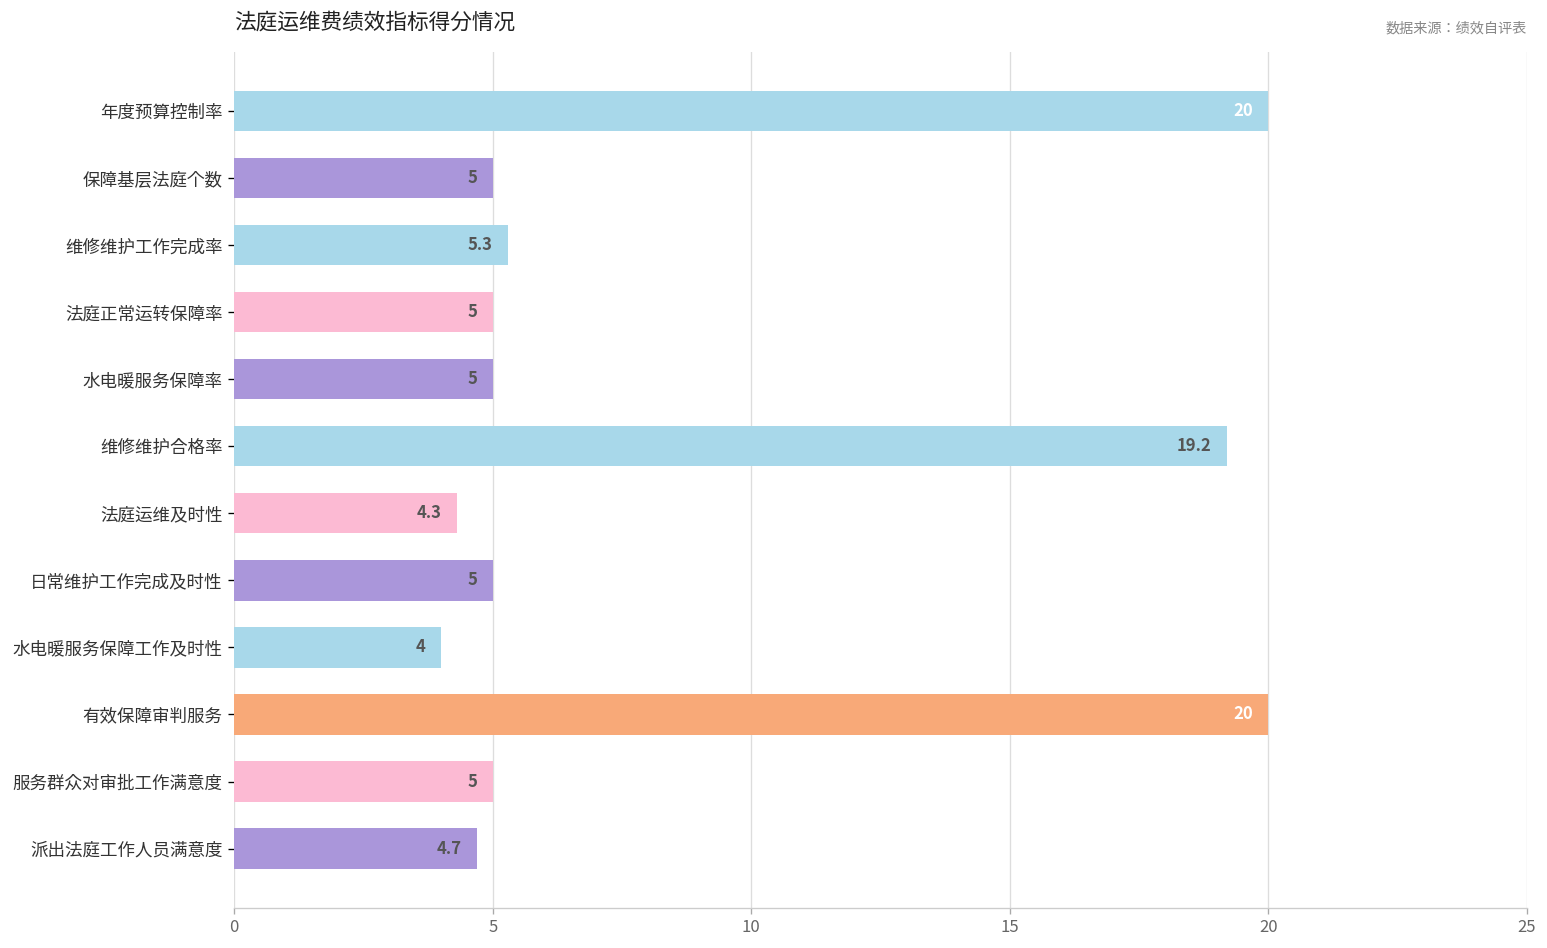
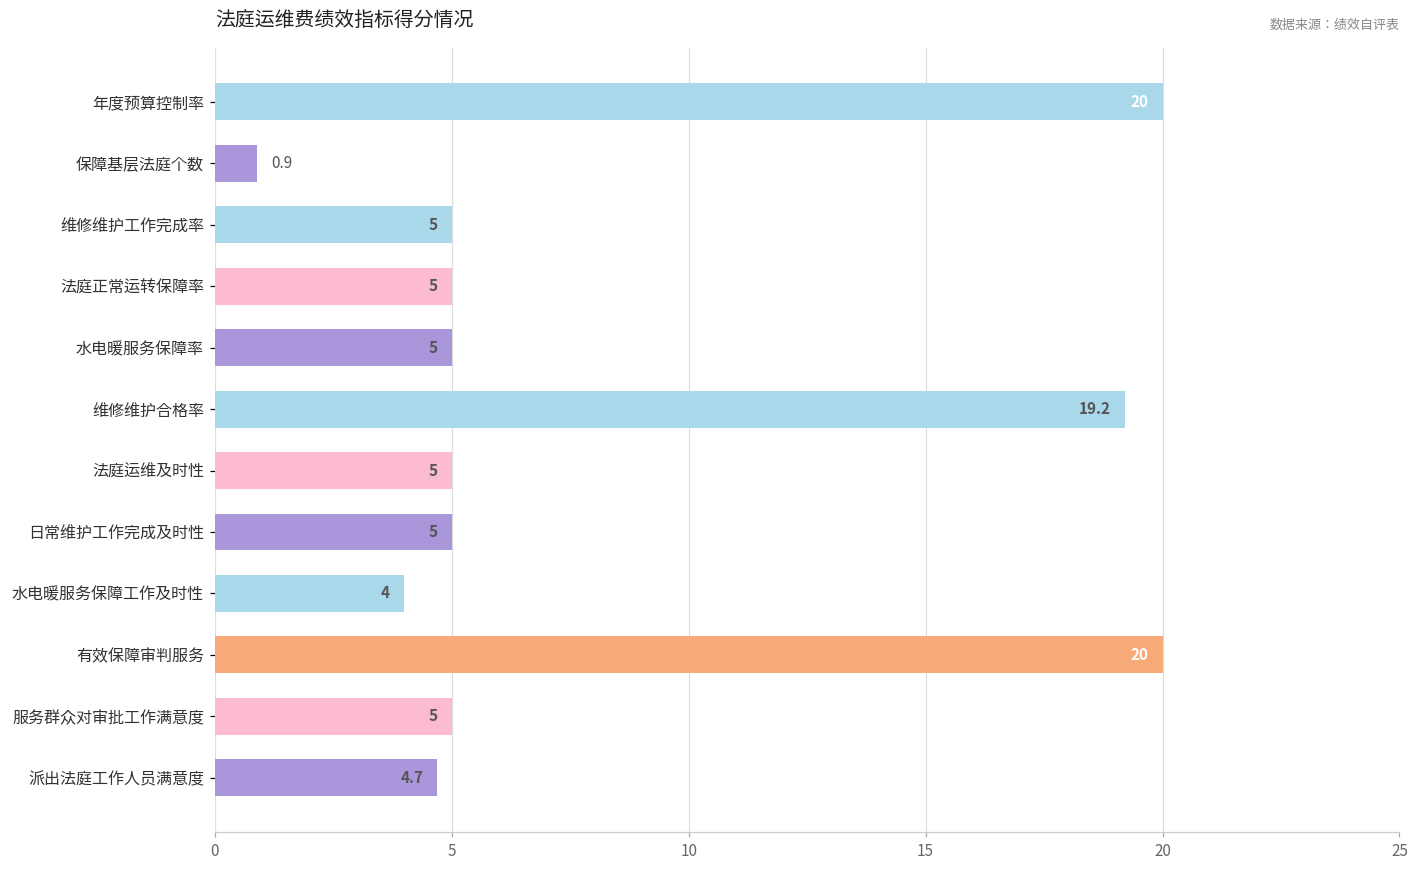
保障基层法庭个数: 5 -> 0.9
维修维护工作完成率: 5.3 -> 5
法庭运维及时性: 4.3 -> 5
